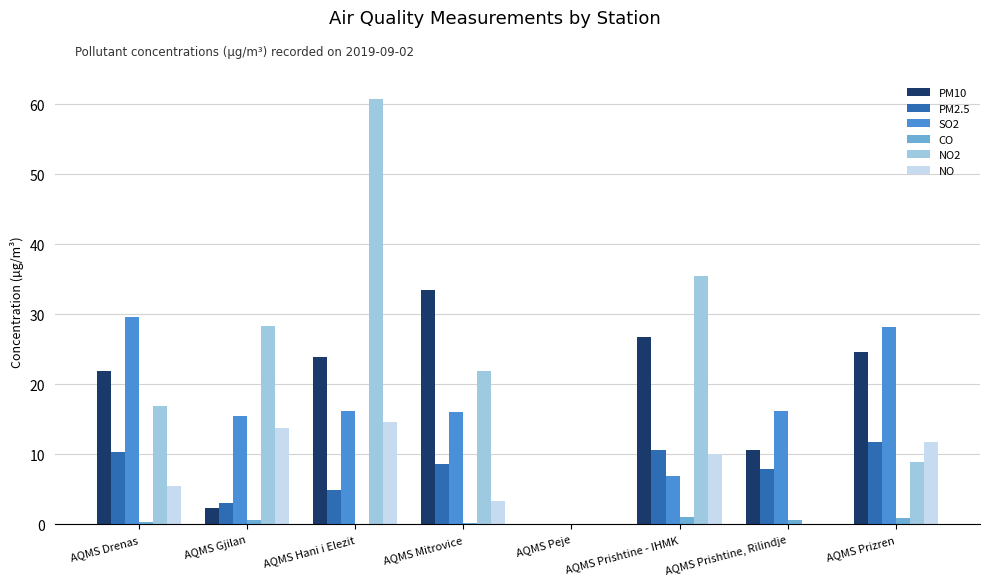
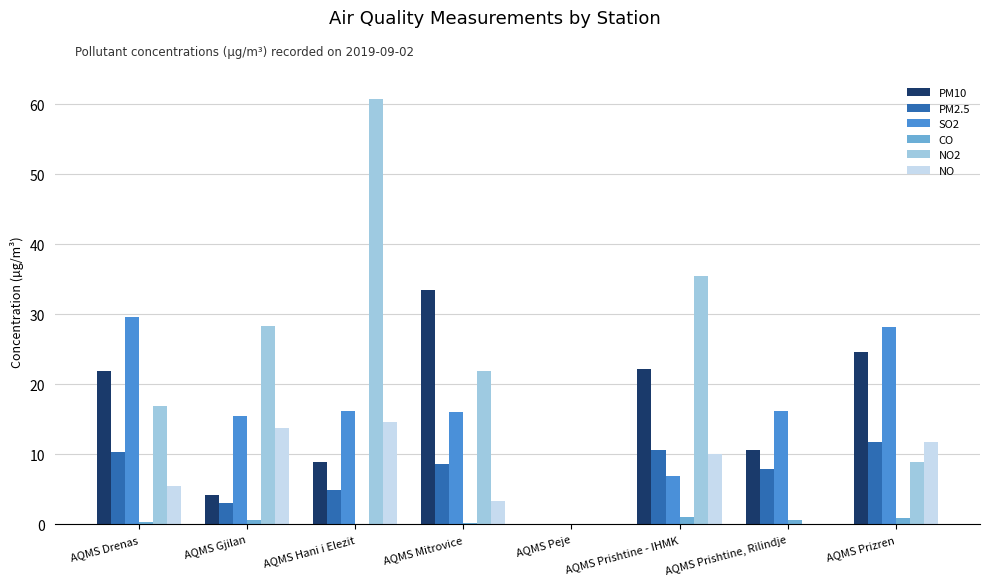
PM10, AQMS Gjilan: 2 -> 4
PM10, AQMS Hani i Elezit: 24 -> 9
PM10, AQMS Prishtine - IHMK: 27 -> 22
